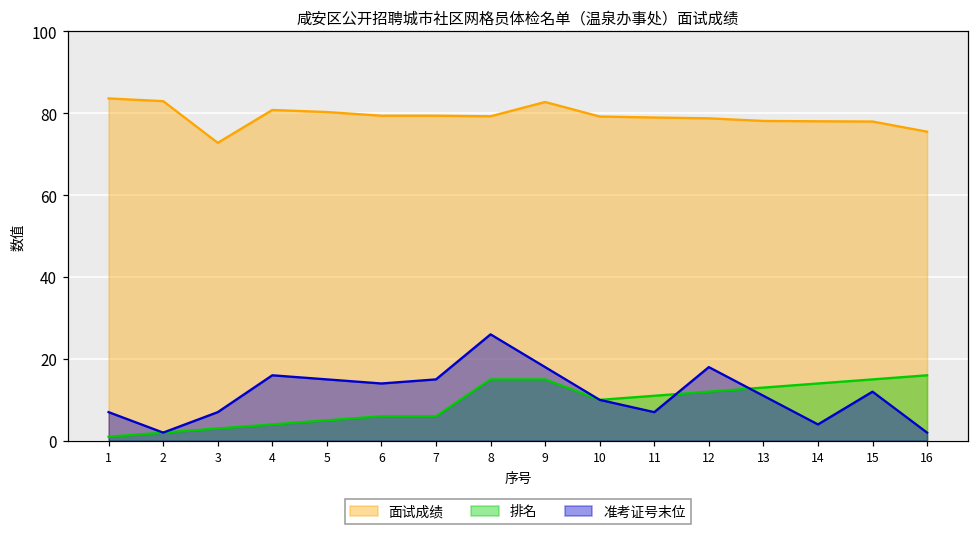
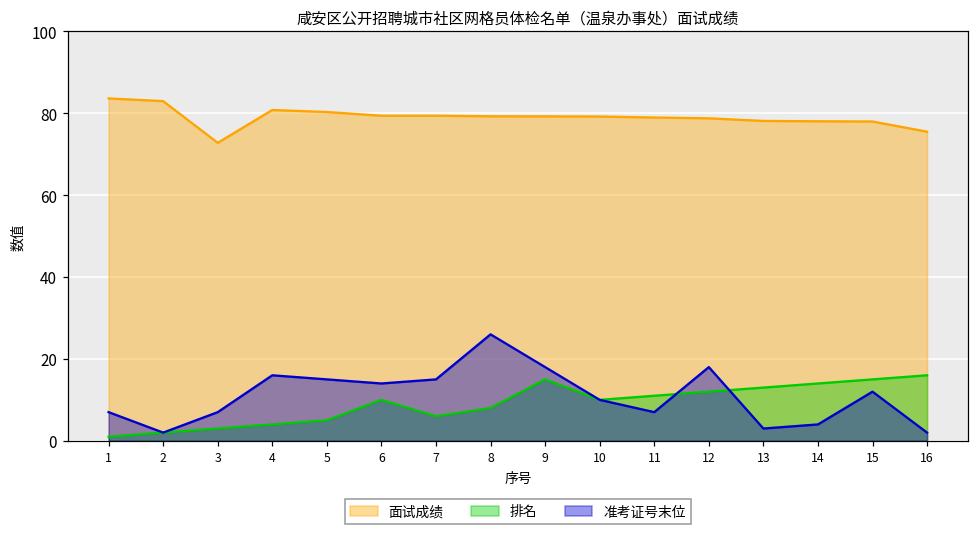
排名, 6: 6 -> 10
排名, 8: 15 -> 8
面试成绩, 9: 83 -> 79
准考证号末位, 13: 11 -> 3
